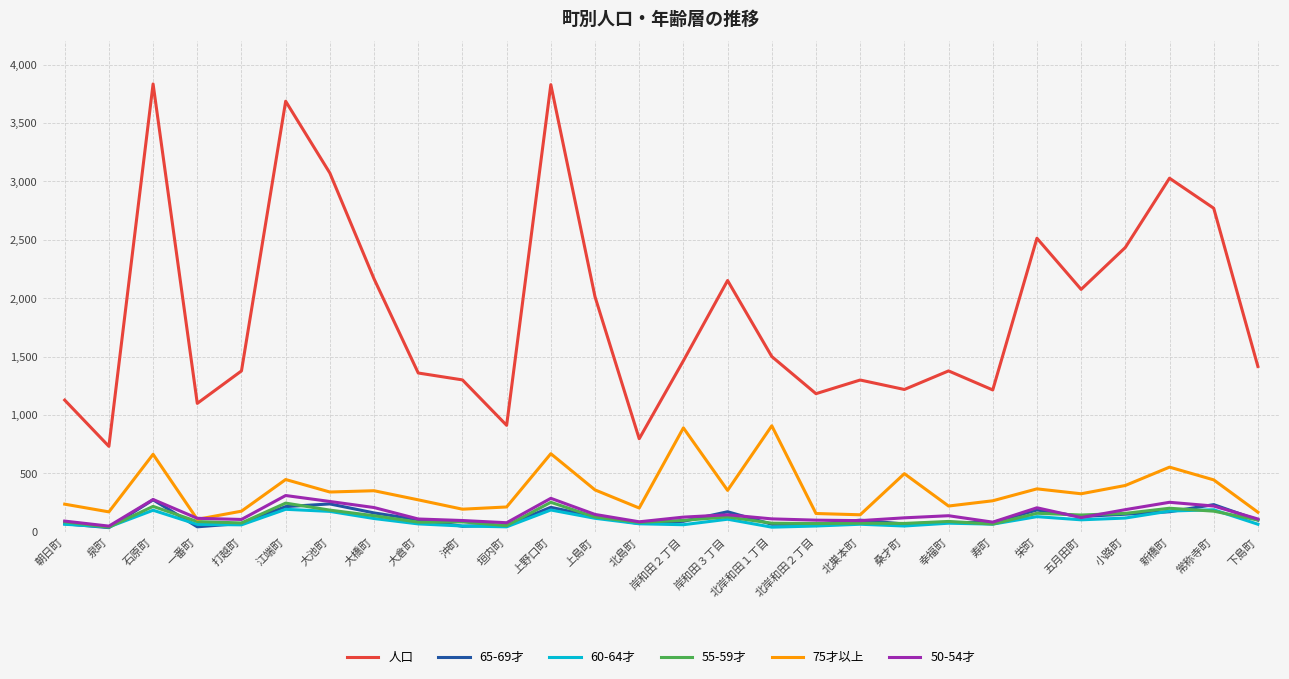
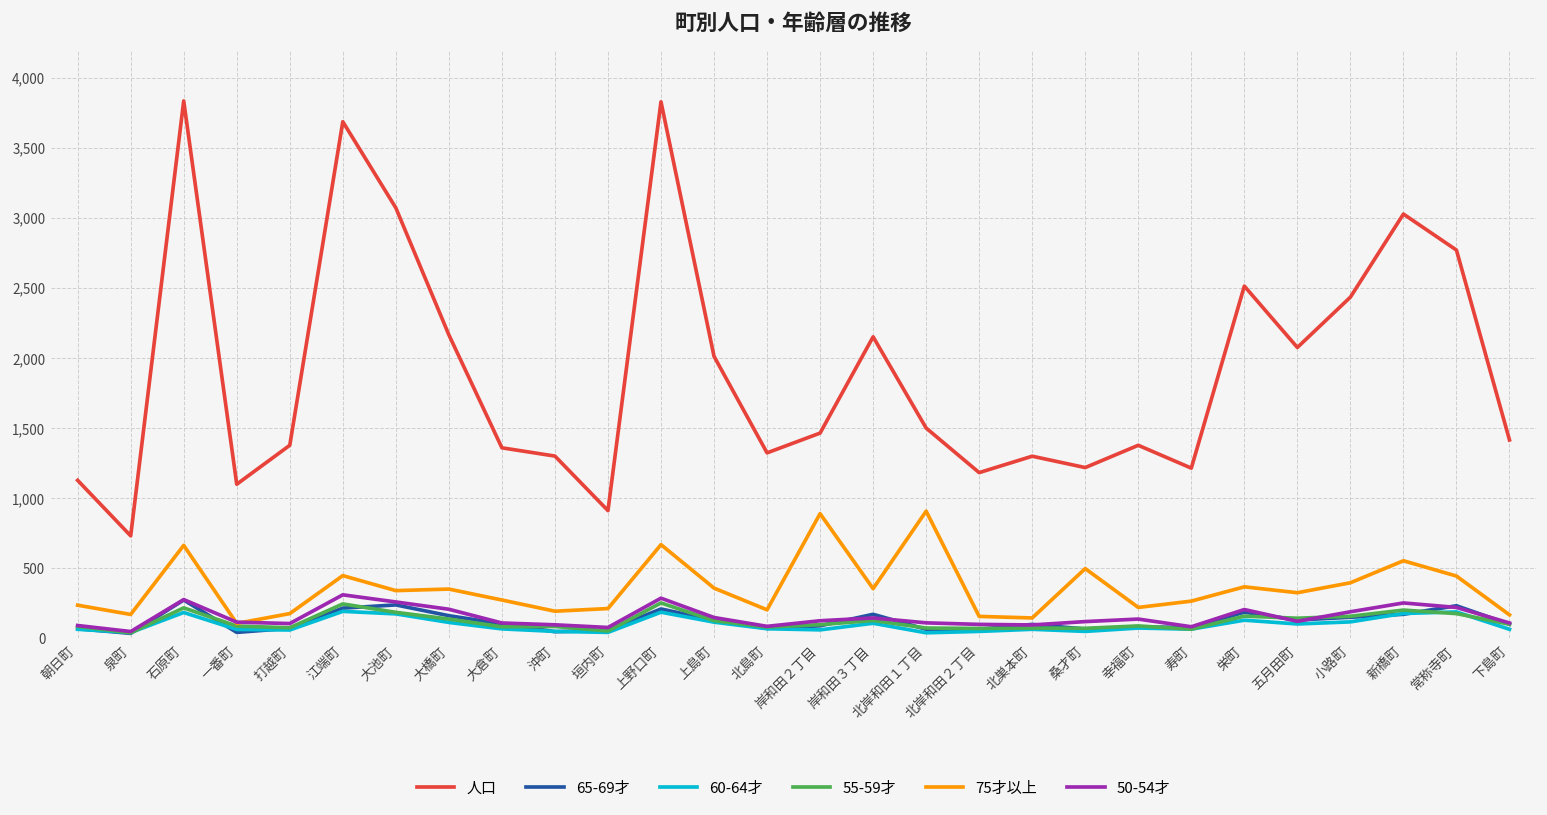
人口, 北島町: 800 -> 1,320
